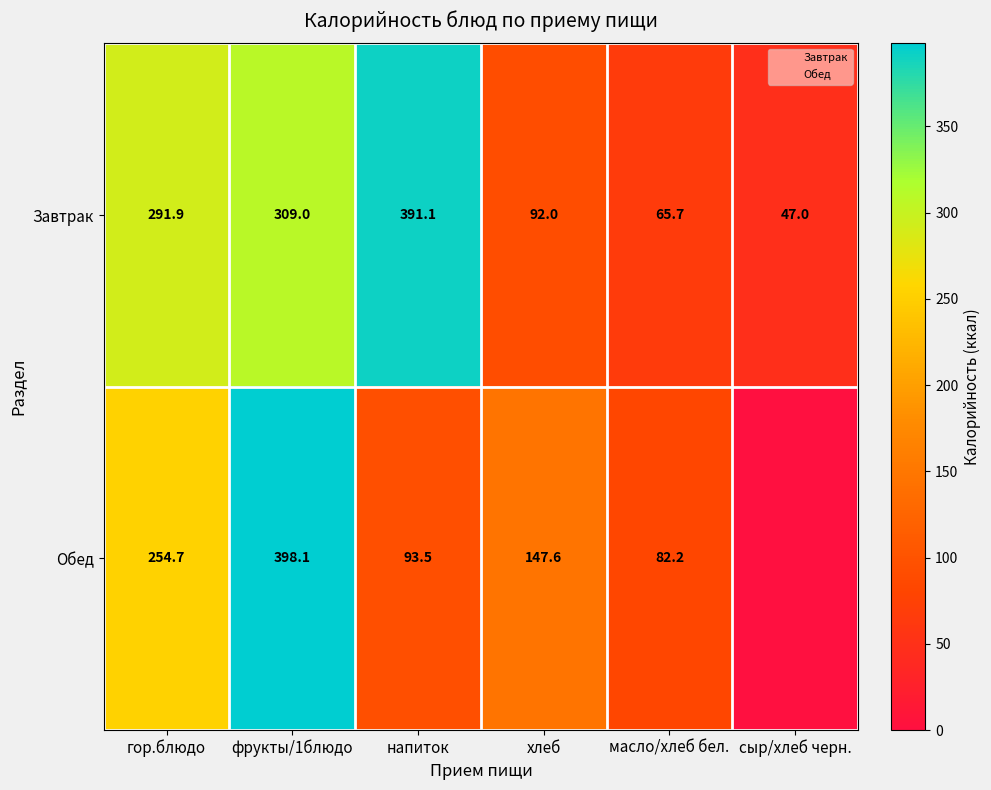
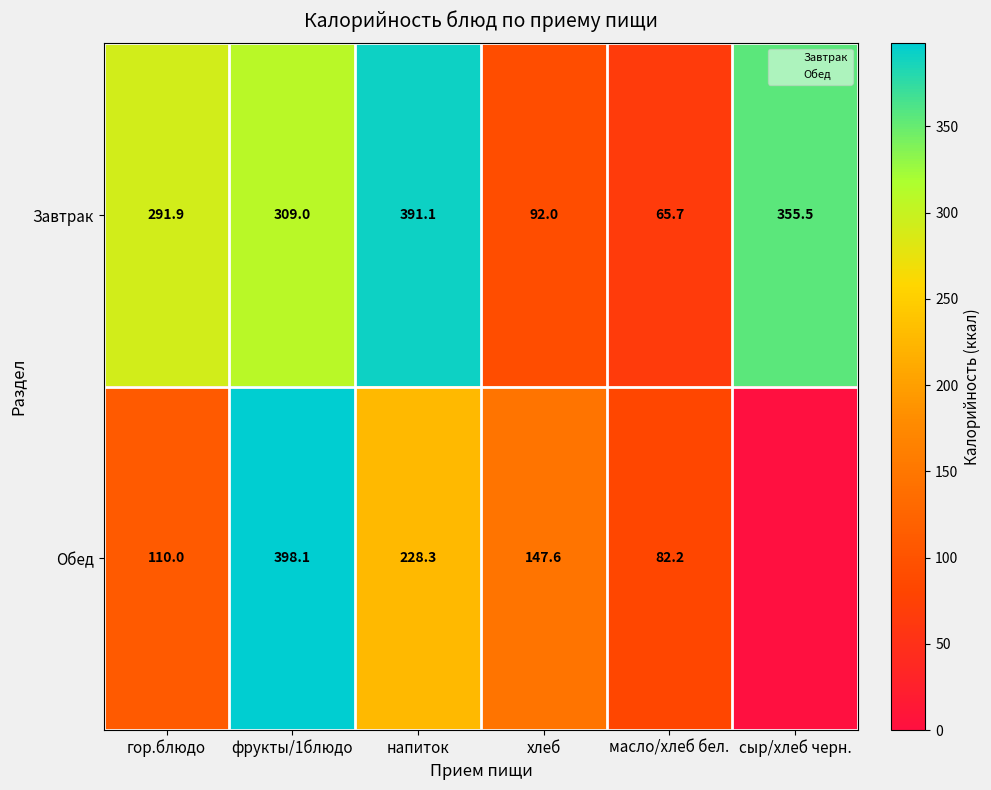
Завтрак, сыр/хлеб черн.: 47.0 -> 355.5
Обед, гор.блюдо: 254.7 -> 110.0
Обед, напиток: 93.5 -> 228.3
